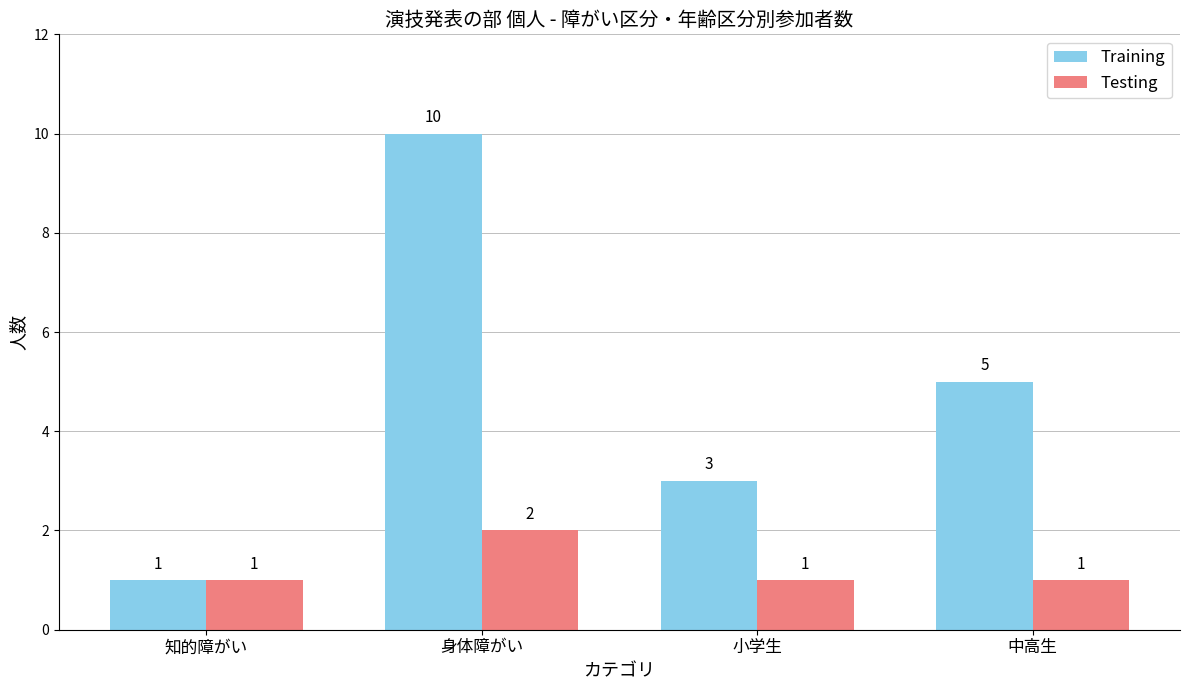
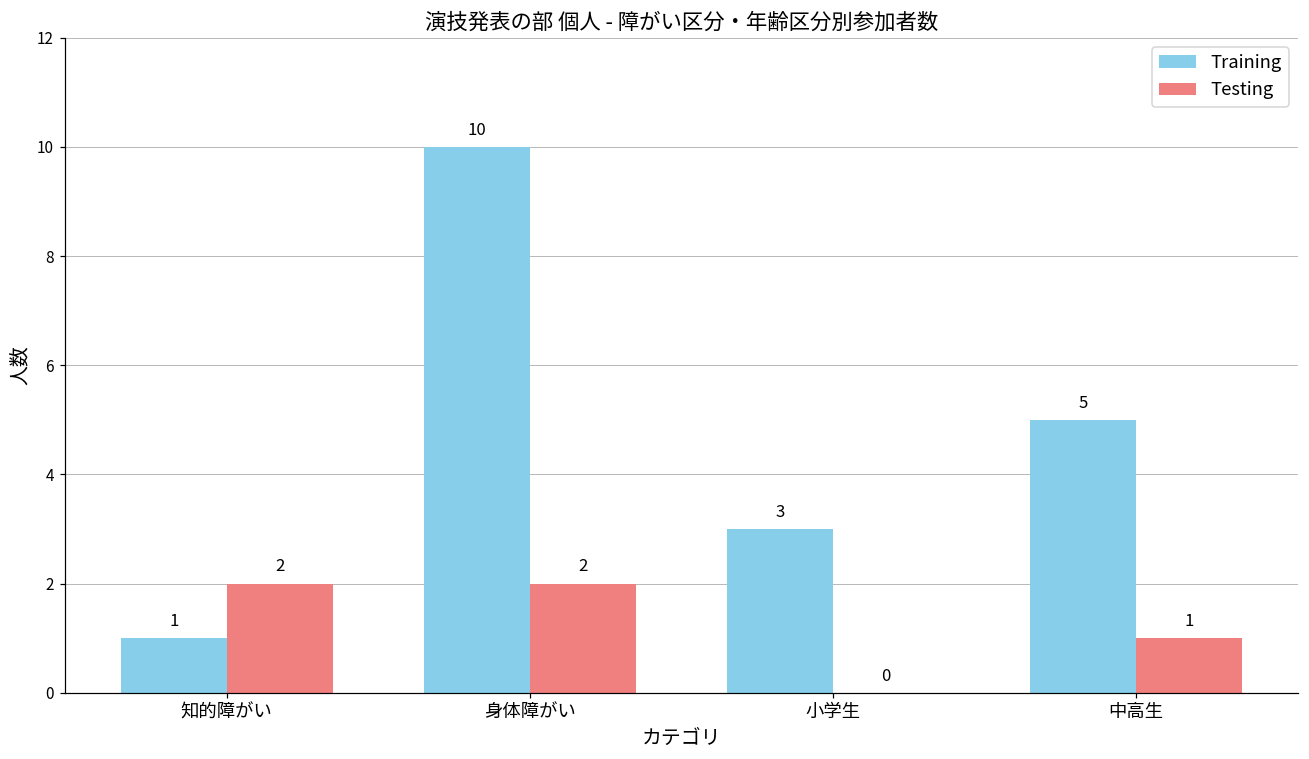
Testing, 知的障がい: 1 -> 2
Testing, 小学生: 1 -> 0
